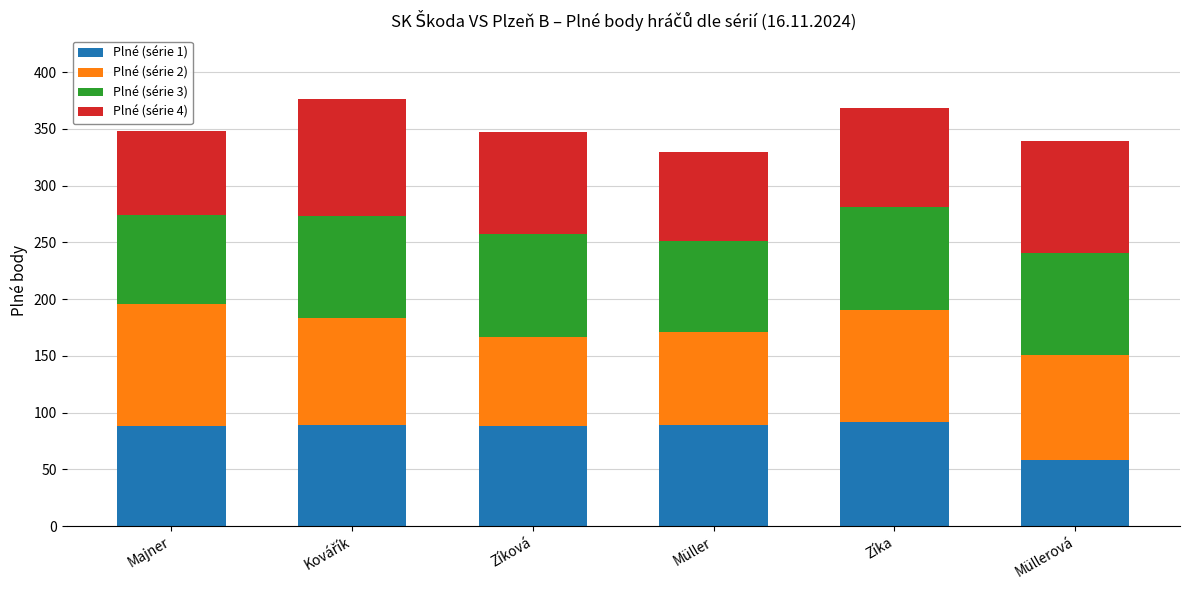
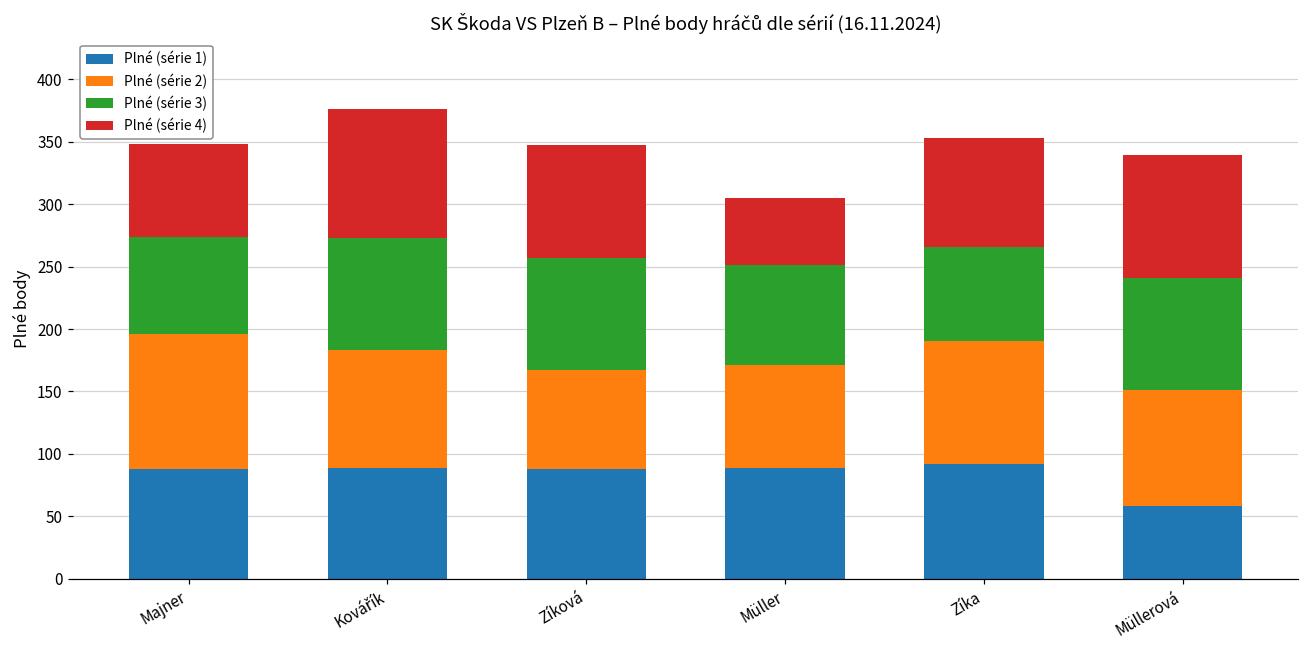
Plné (série 4), Müller: 79 -> 54
Plné (série 3), Zíka: 91 -> 76
